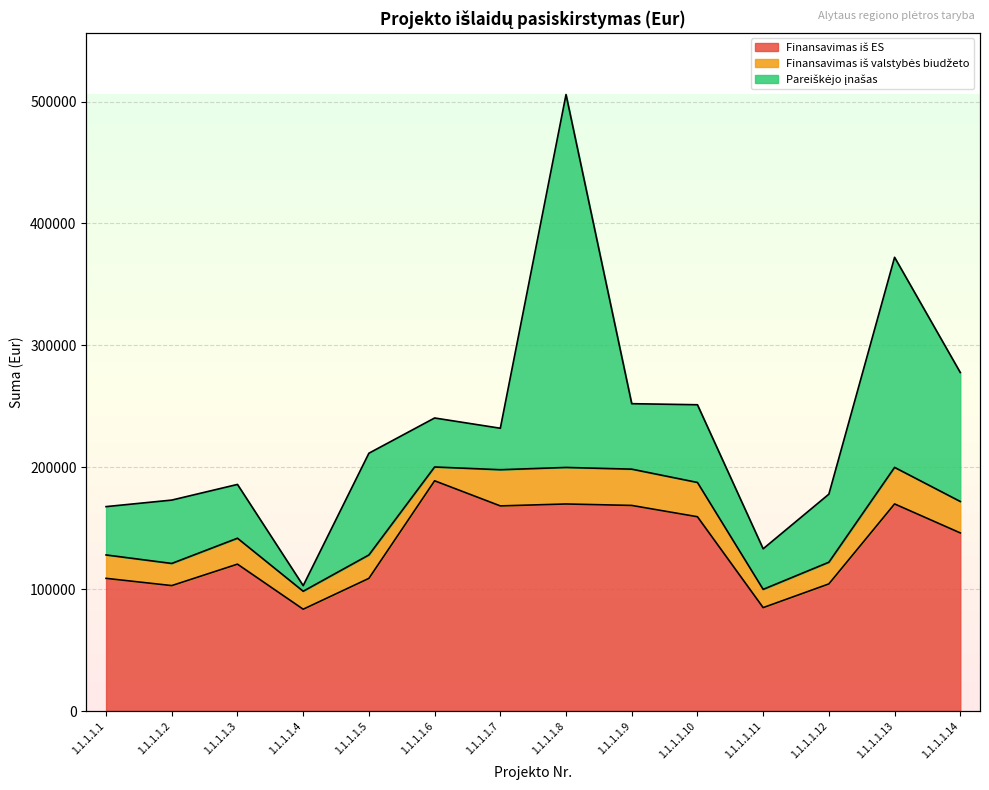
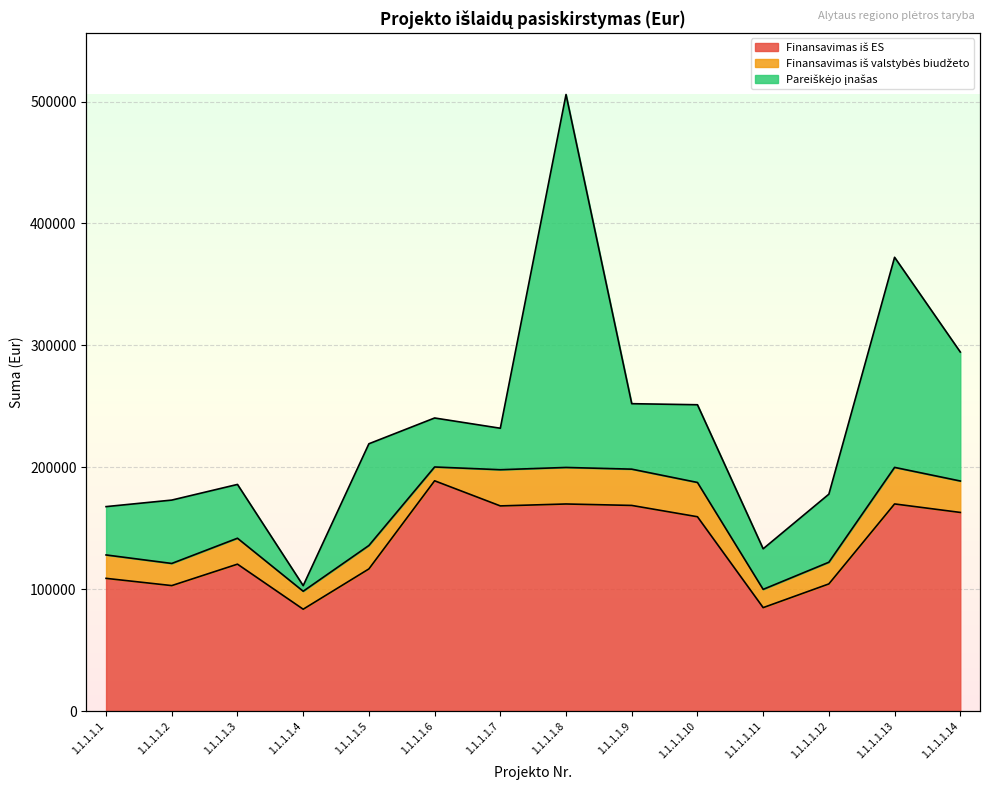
Finansavimas iš ES, 1.1.1.1.5: 109000 -> 117000
Finansavimas iš ES, 1.1.1.1.14: 146000 -> 163000
